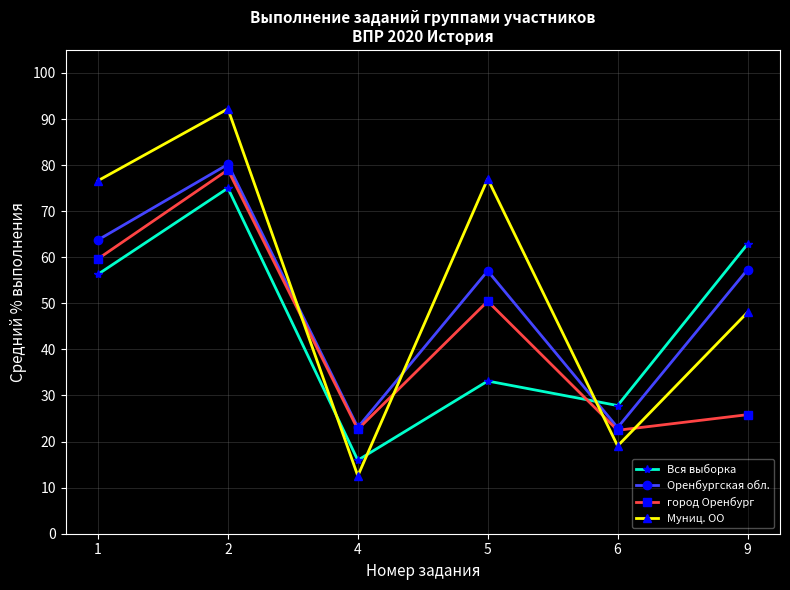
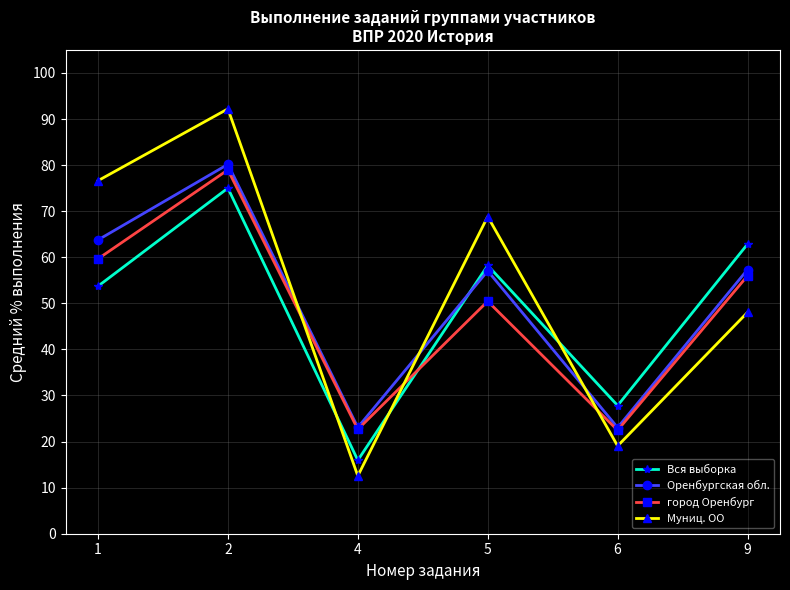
Вся выборка, 1: 56 -> 54
Вся выборка, 5: 33 -> 58
Муниц. ОО, 5: 77 -> 69
город Оренбург, 9: 26 -> 56
